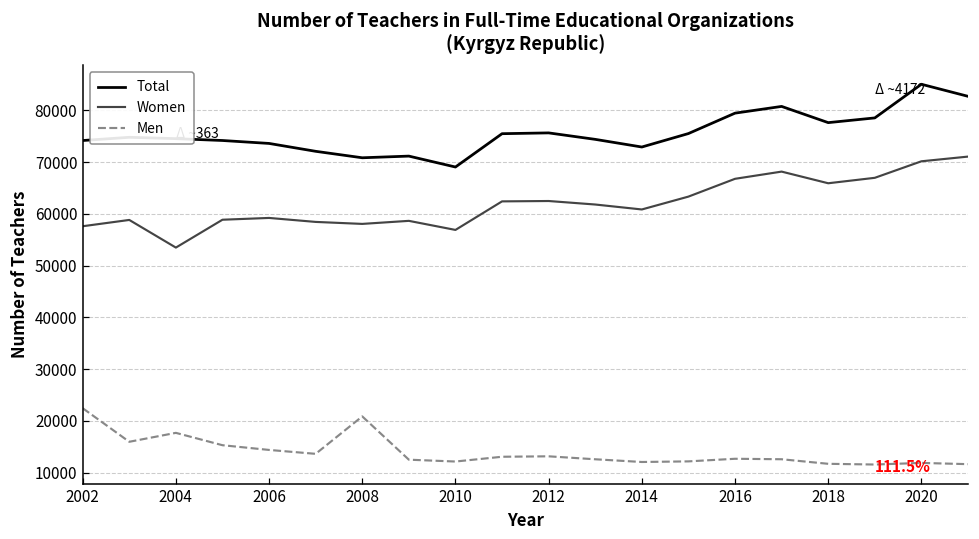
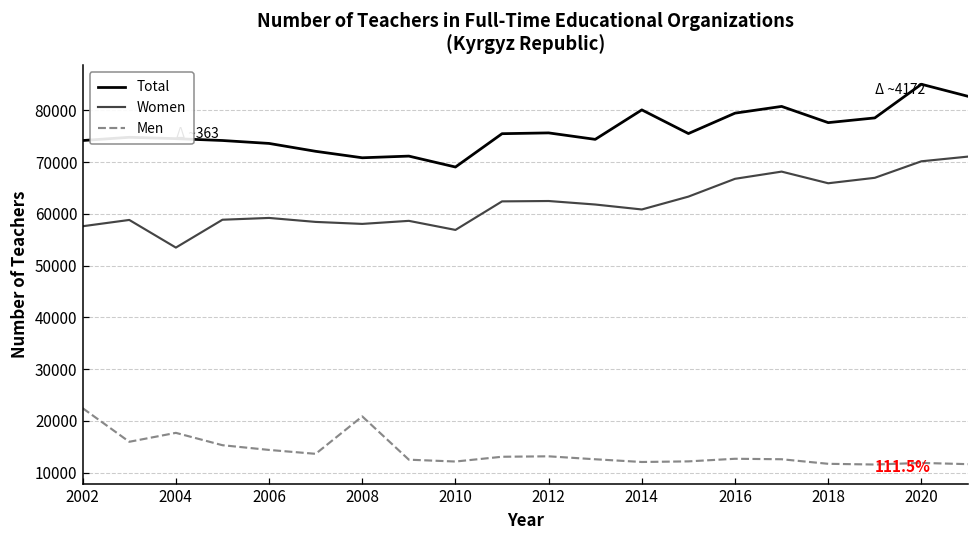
Total, 2014: 73000 -> 80000
